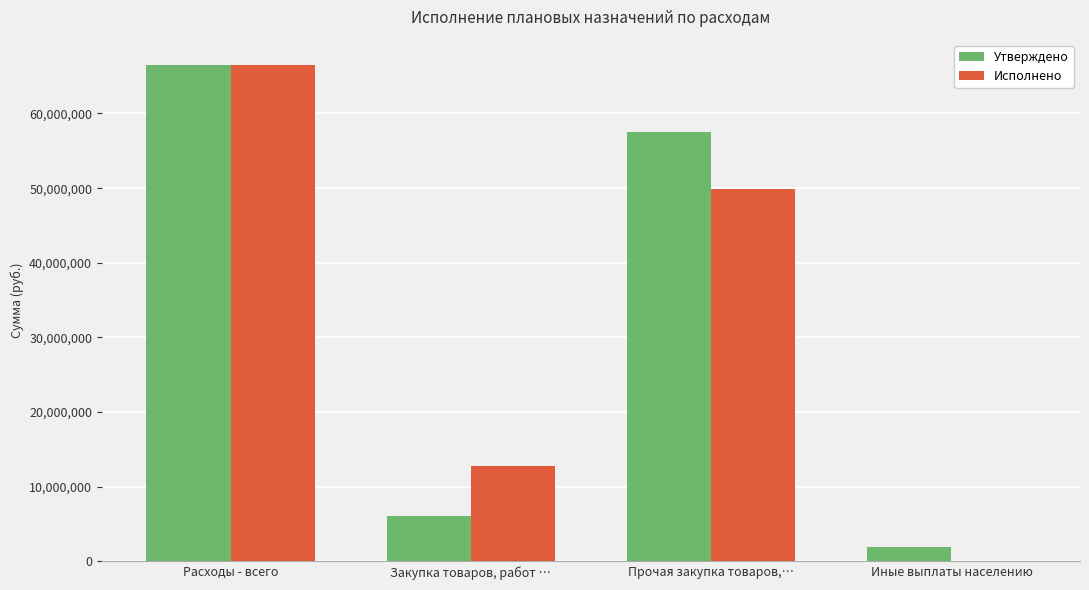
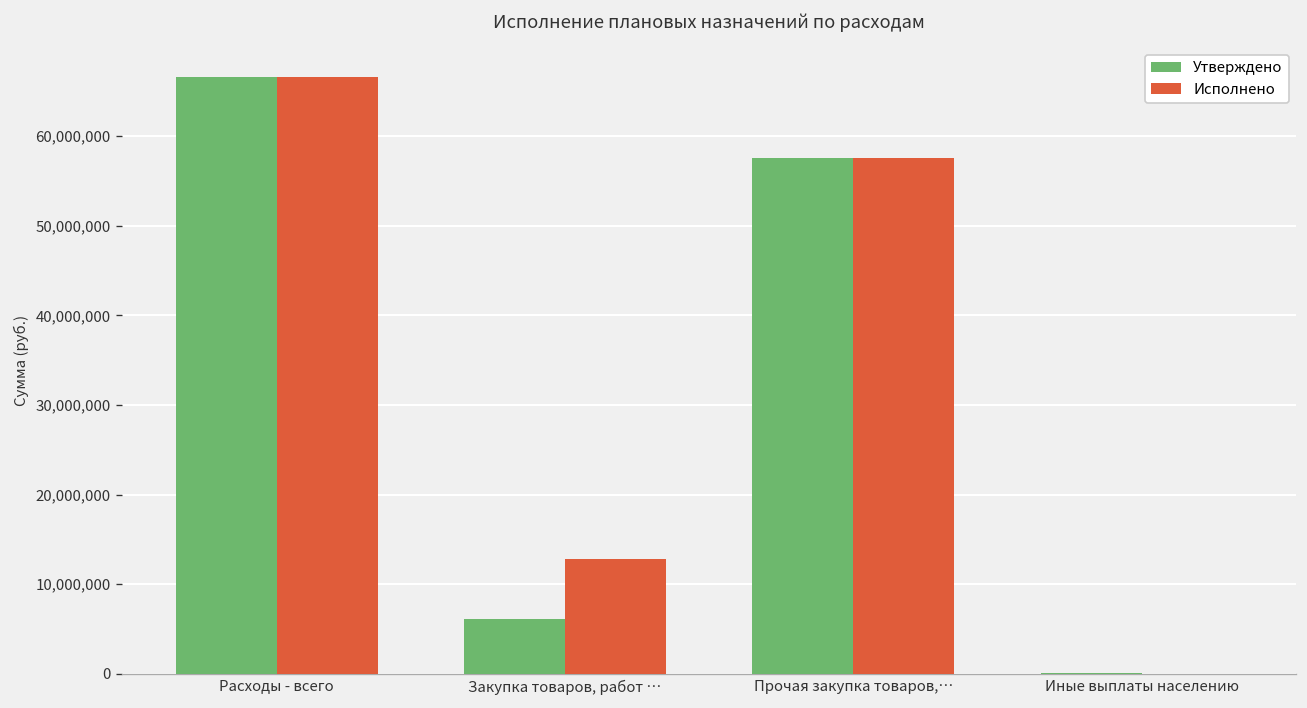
Исполнено, Прочая закупка товаров,…: 50,000,000 -> 58,000,000
Утверждено, Иные выплаты населению: 2,000,000 -> 0
